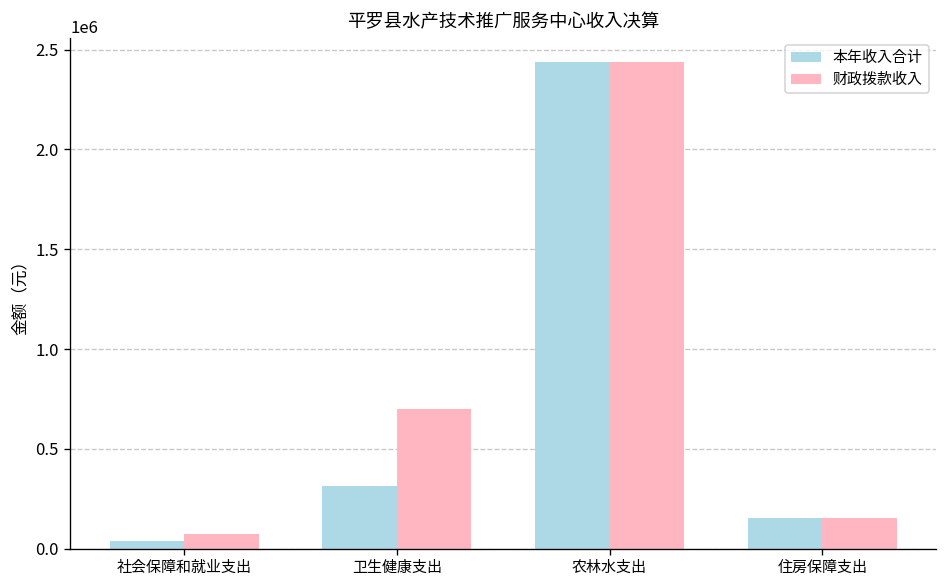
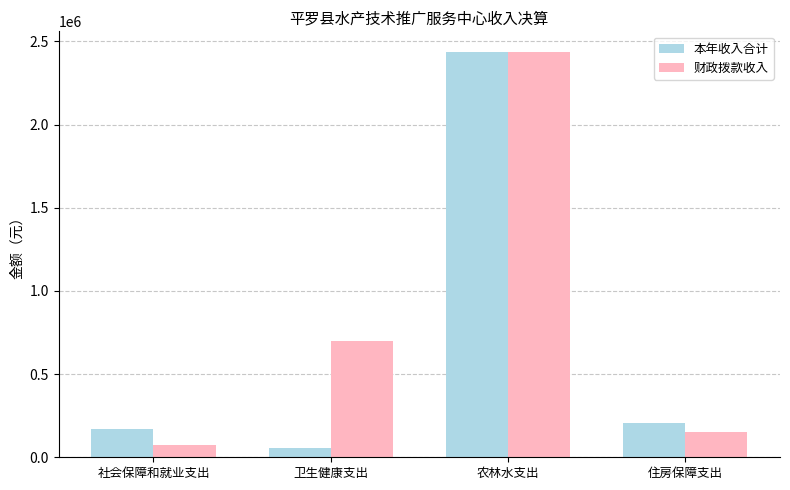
本年收入合计, 社会保障和就业支出: 40000 -> 170000
本年收入合计, 卫生健康支出: 310000 -> 60000
本年收入合计, 住房保障支出: 150000 -> 200000
